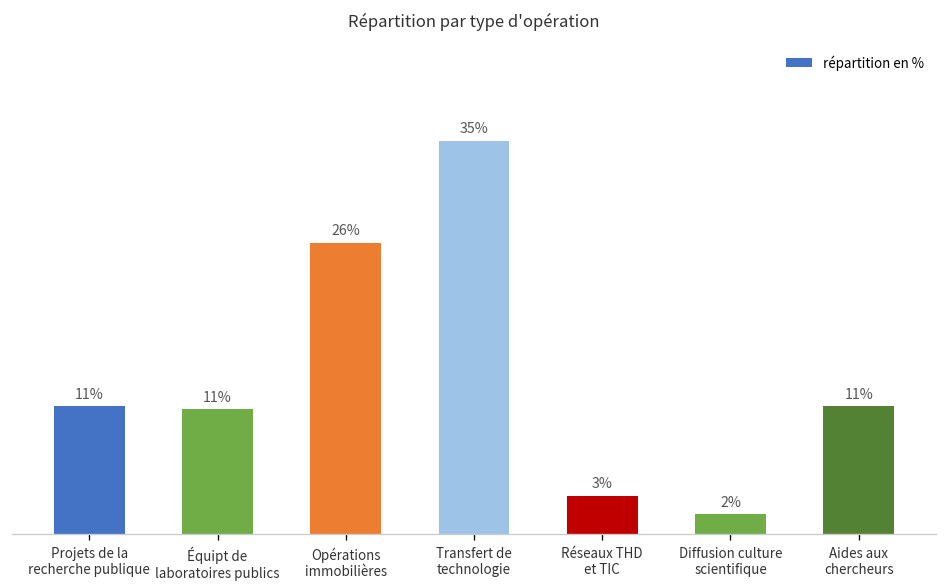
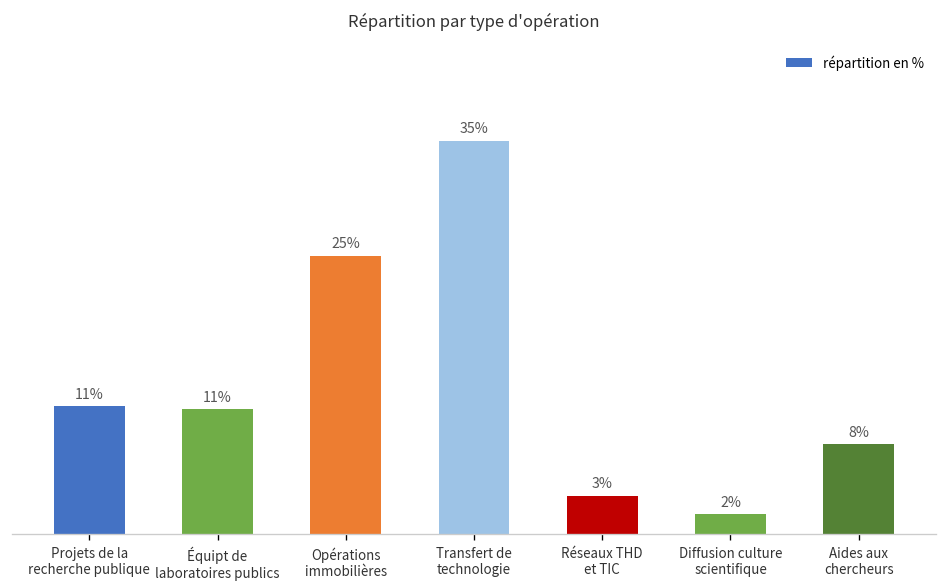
Opérations immobilières: 26% -> 25%
Aides aux chercheurs: 11% -> 8%
